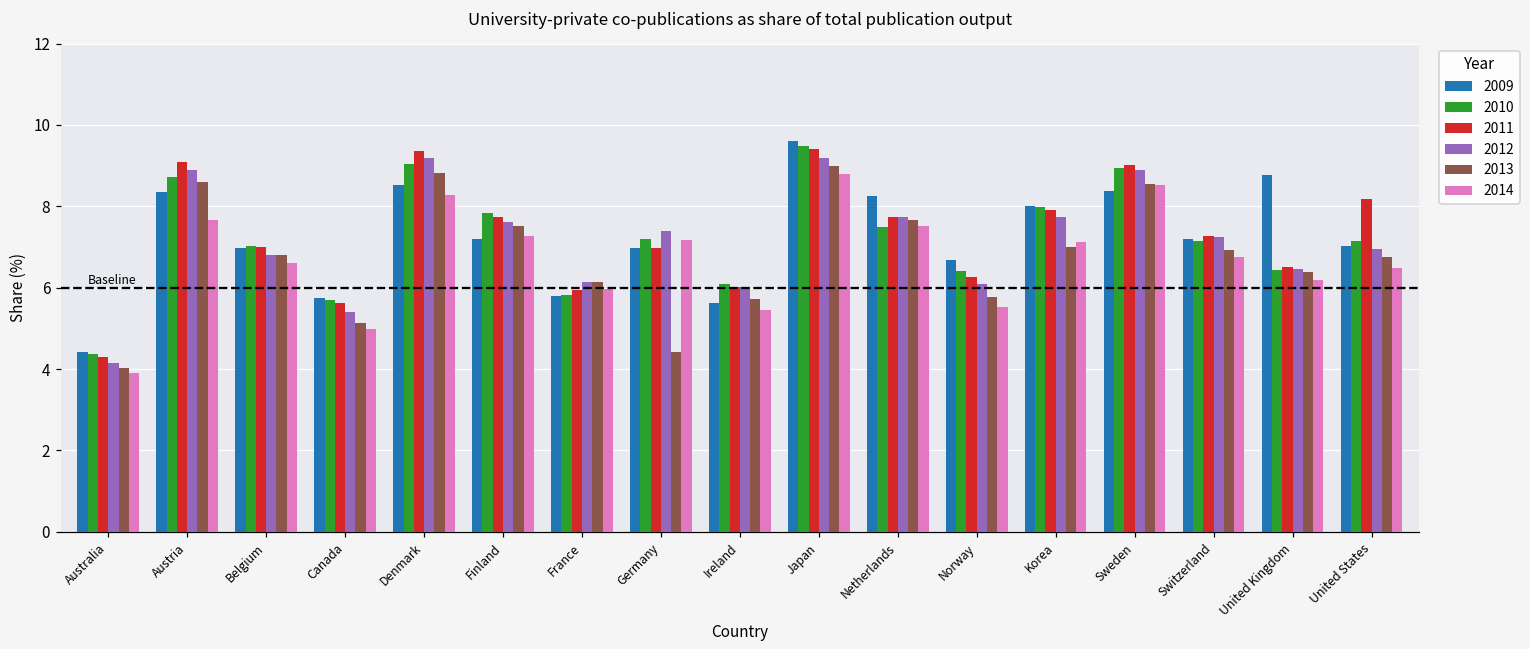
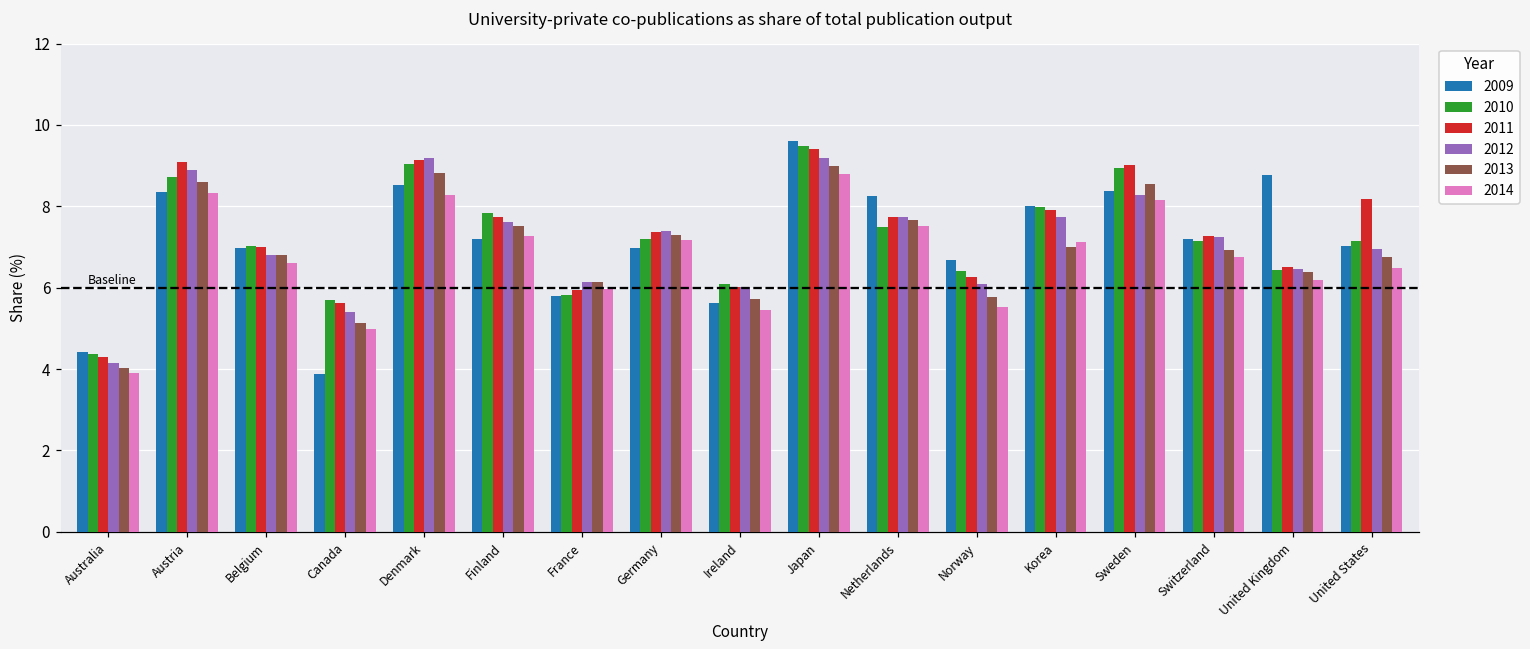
2014, Austria: 7.7 -> 8.3
2009, Canada: 5.8 -> 3.9
2011, Denmark: 9.4 -> 9.1
2011, Germany: 7.0 -> 7.4
2013, Germany: 4.4 -> 7.3
2012, Sweden: 8.9 -> 8.3
2014, Sweden: 8.5 -> 8.2
